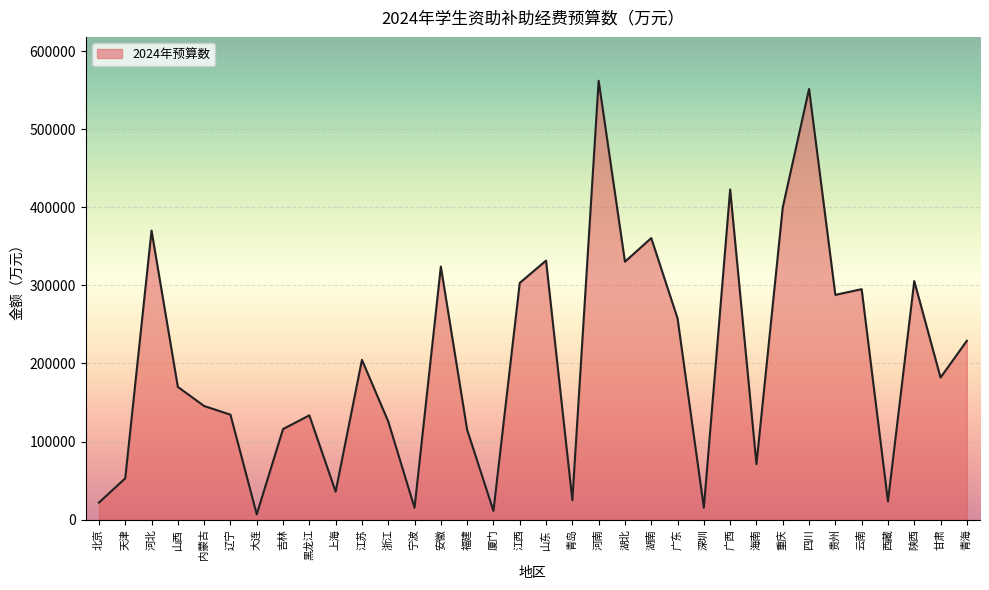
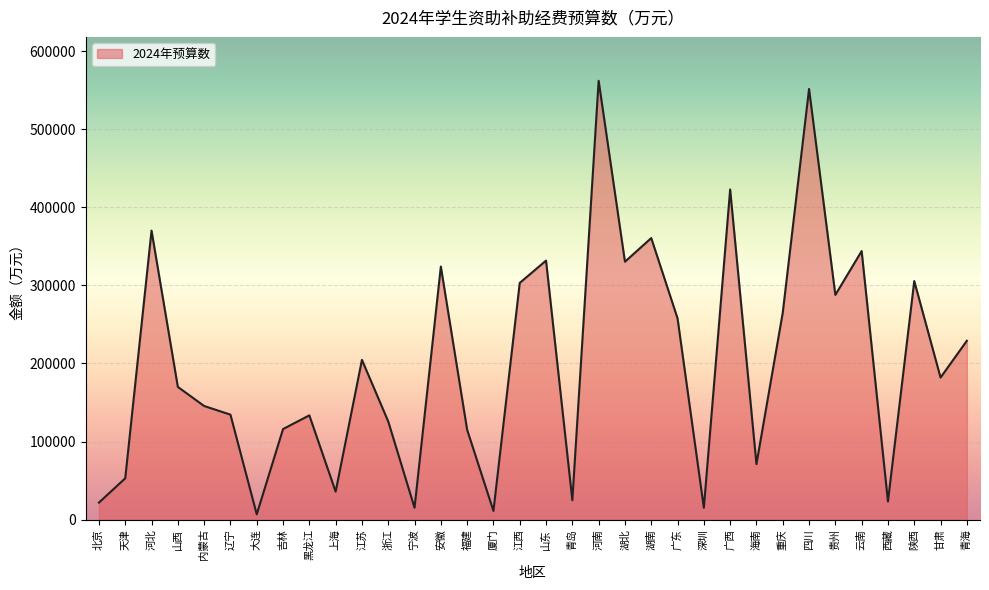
重庆: 400000 -> 270000
云南: 300000 -> 340000
